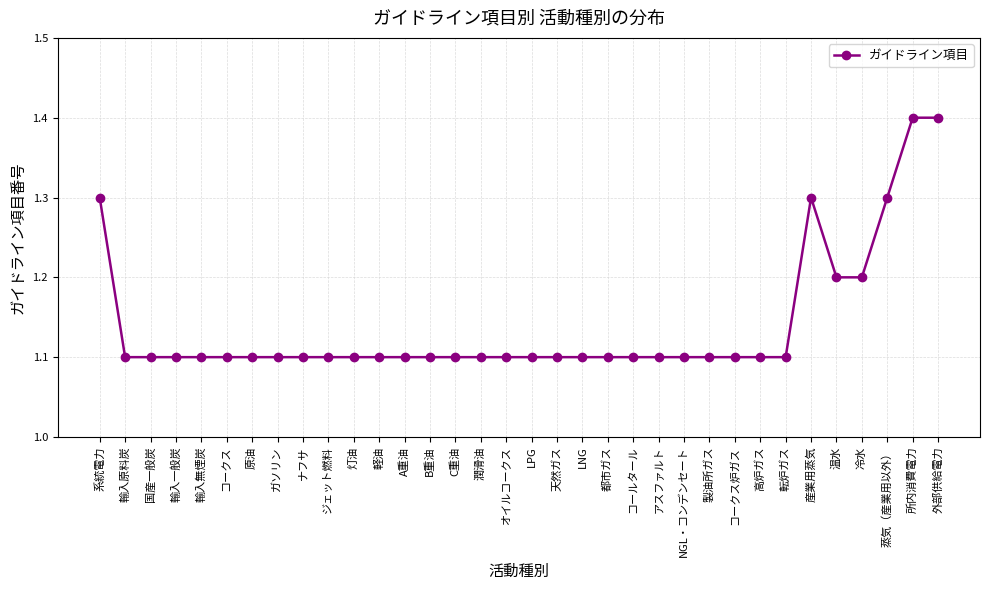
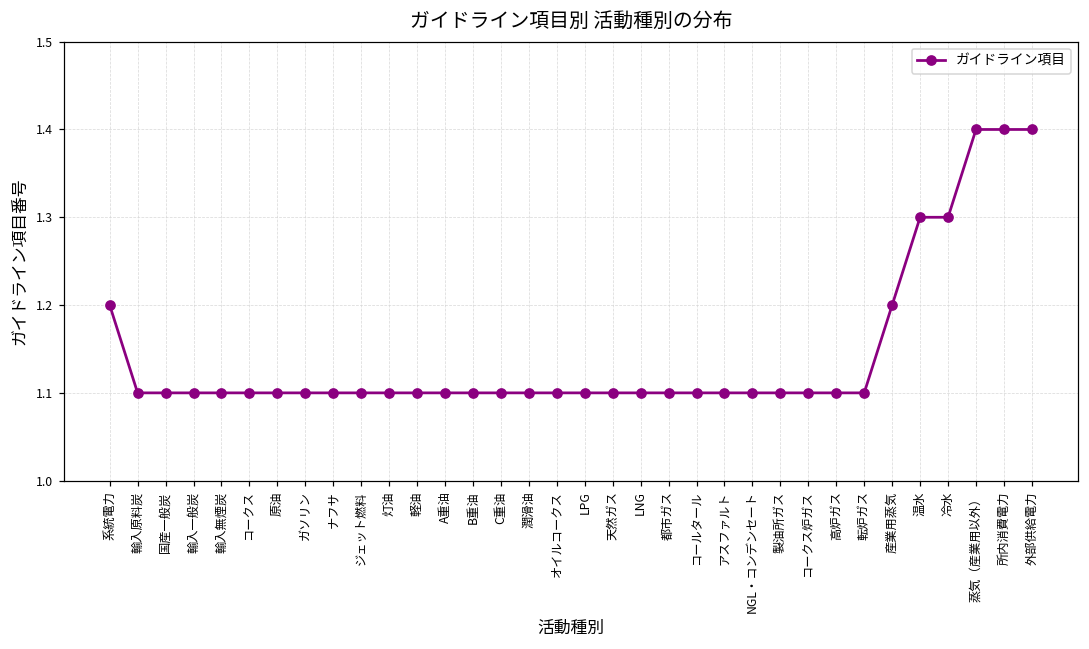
系統電力: 1.3 -> 1.2
産業用蒸気: 1.3 -> 1.2
温水: 1.2 -> 1.3
冷水: 1.2 -> 1.3
蒸気（産業用以外）: 1.3 -> 1.4
